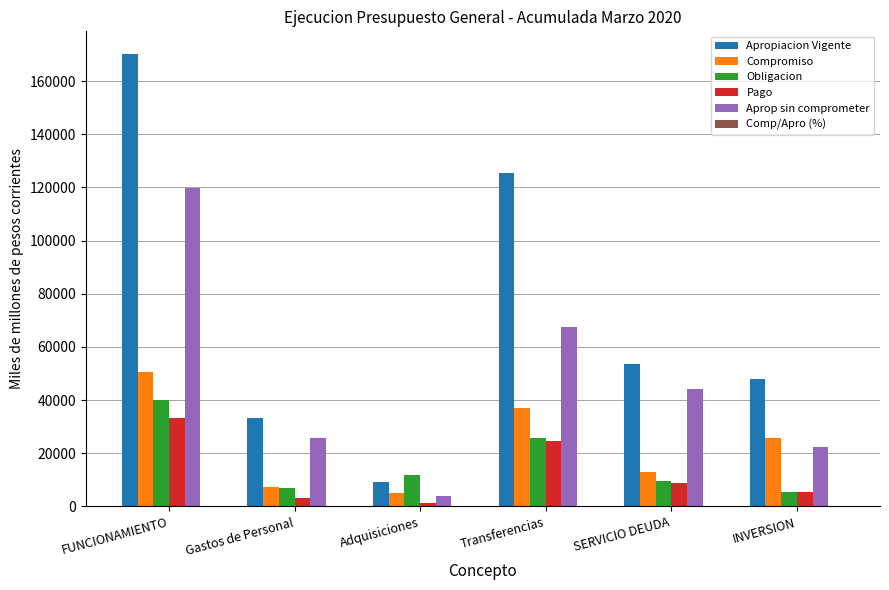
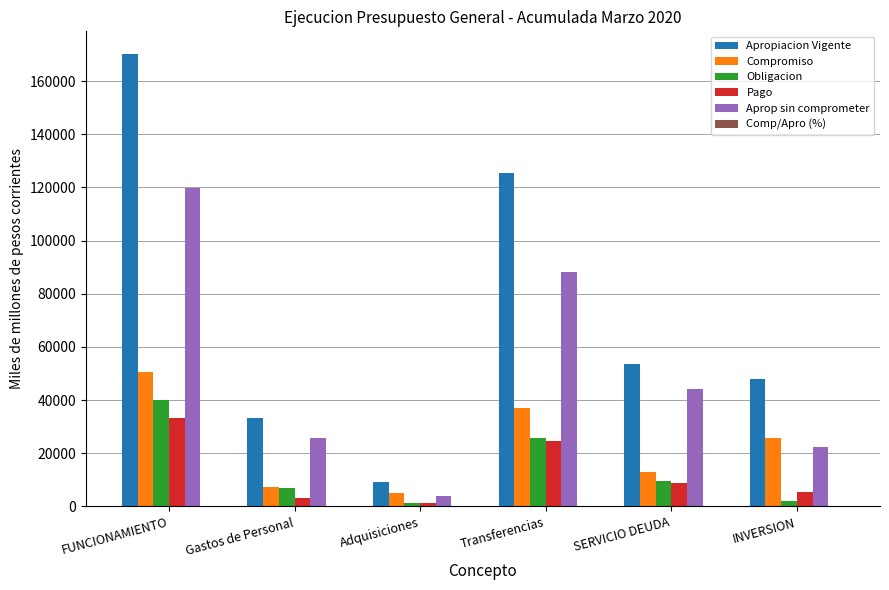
Obligacion, Adquisiciones: 12000 -> 1000
Aprop sin comprometer, Transferencias: 68000 -> 88000
Obligacion, INVERSION: 6000 -> 2000
